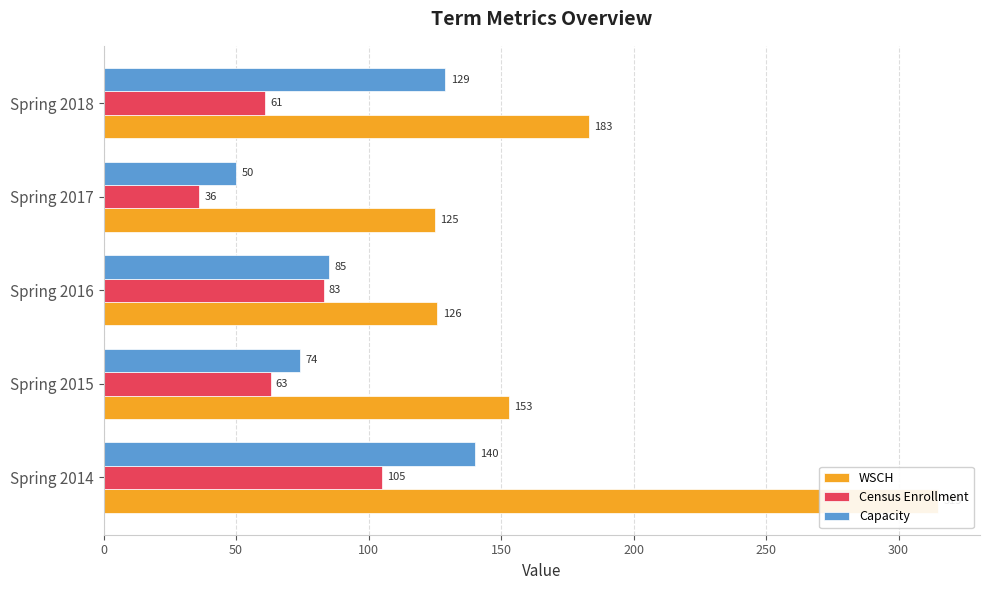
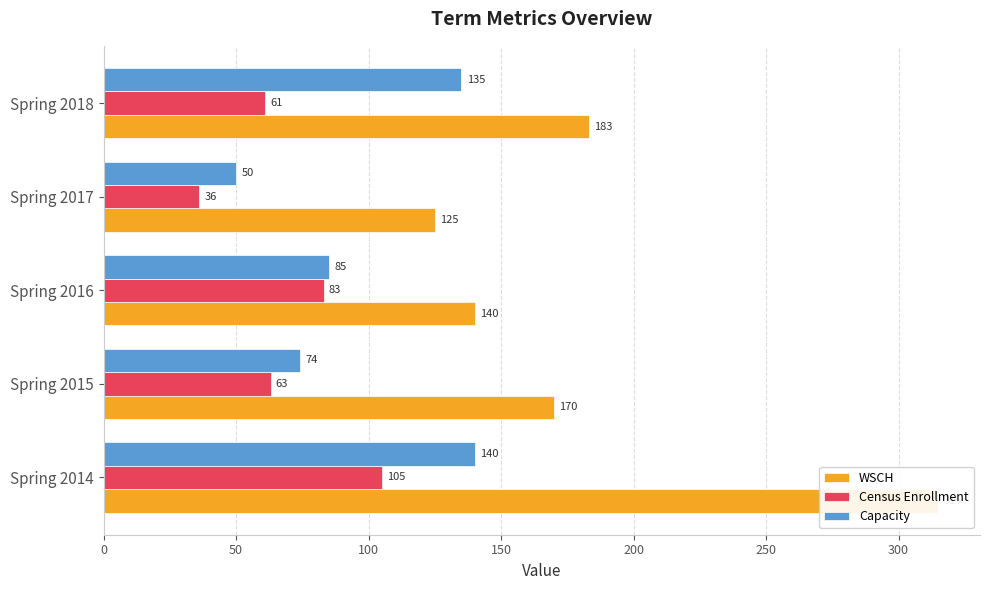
Capacity, Spring 2018: 129 -> 135
WSCH, Spring 2016: 126 -> 140
WSCH, Spring 2015: 153 -> 170
